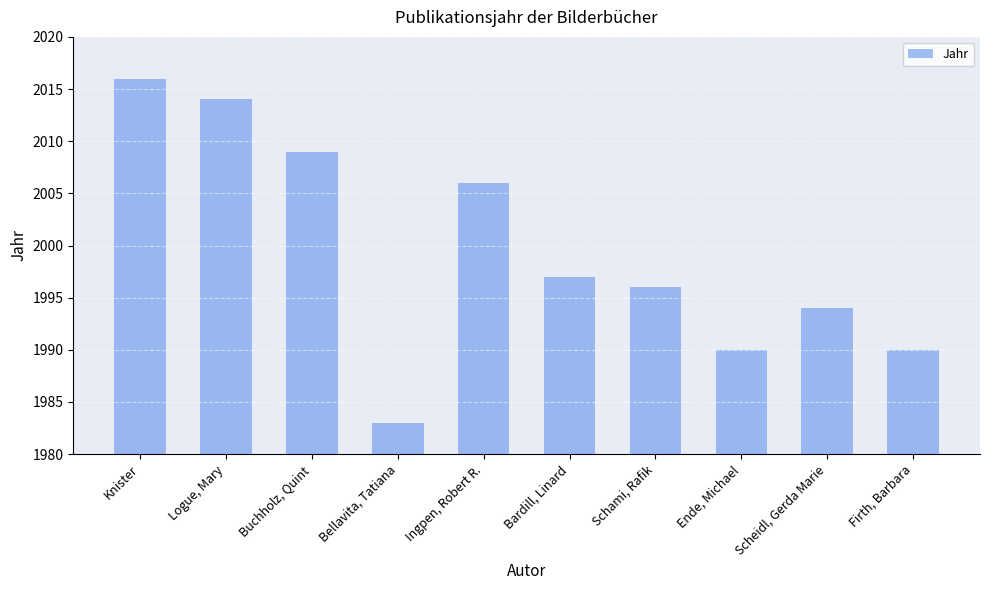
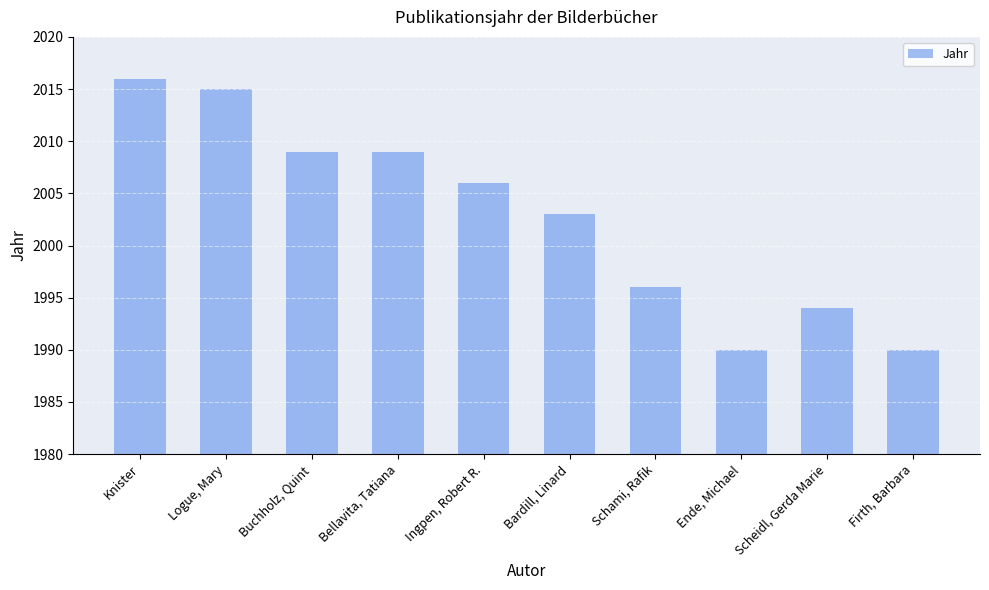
Logue, Mary: 2014 -> 2015
Bellavita, Tatiana: 1983 -> 2009
Bardill, Linard: 1997 -> 2003
